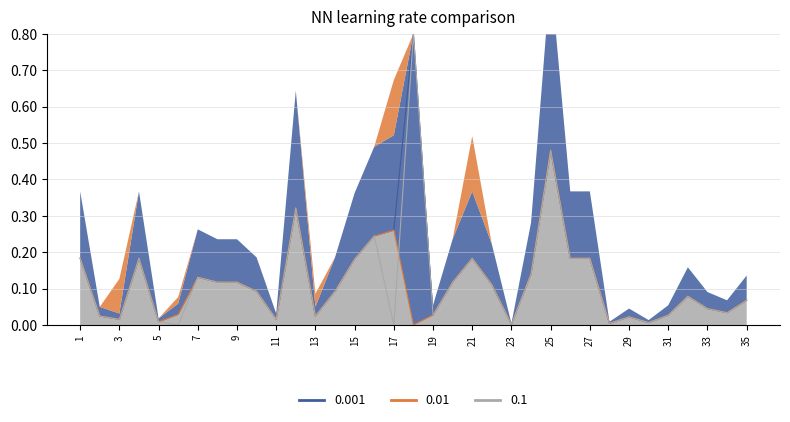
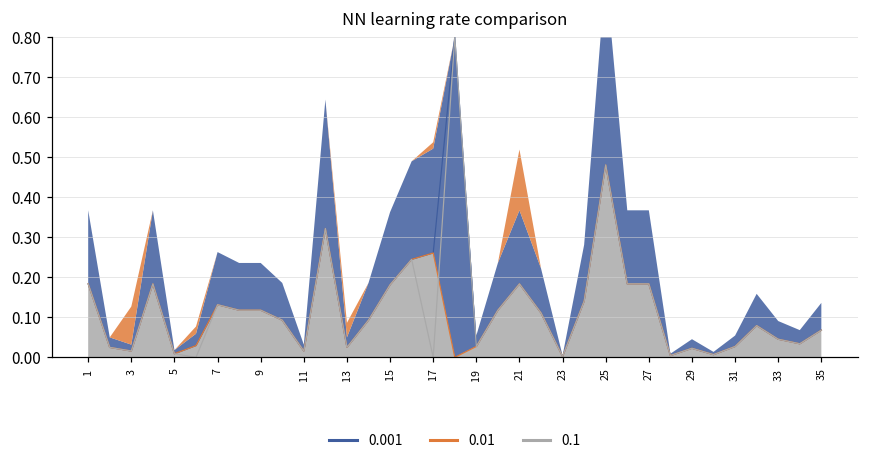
0.01, 17: 0.15 -> 0.02
